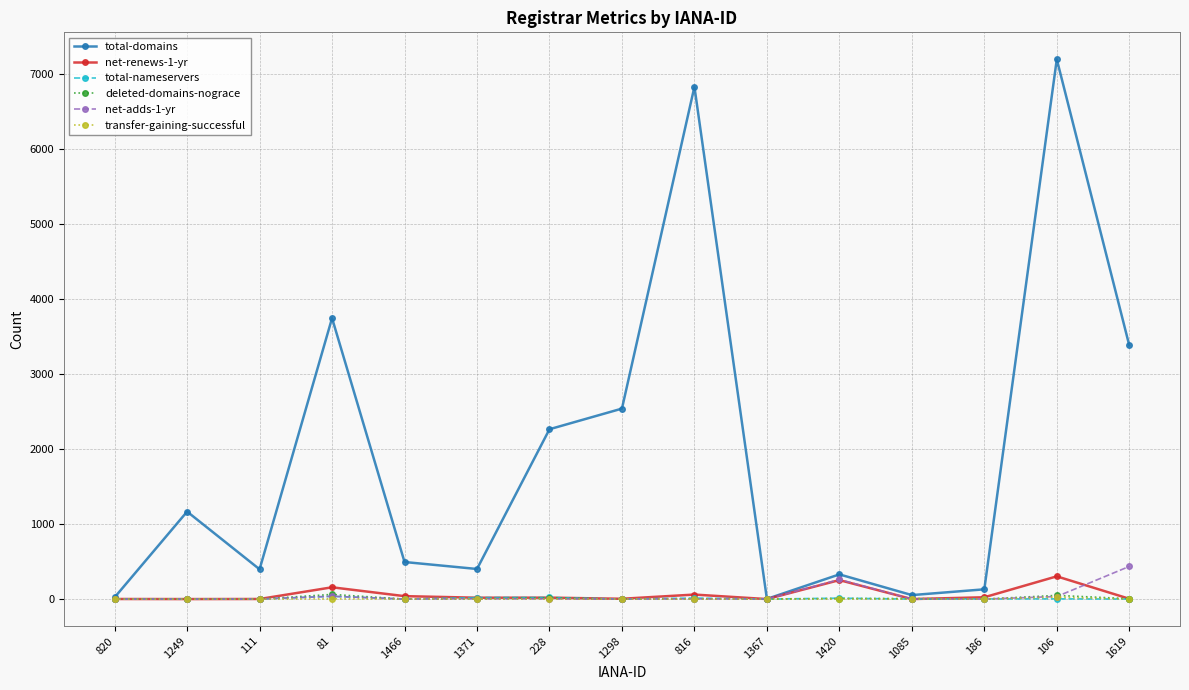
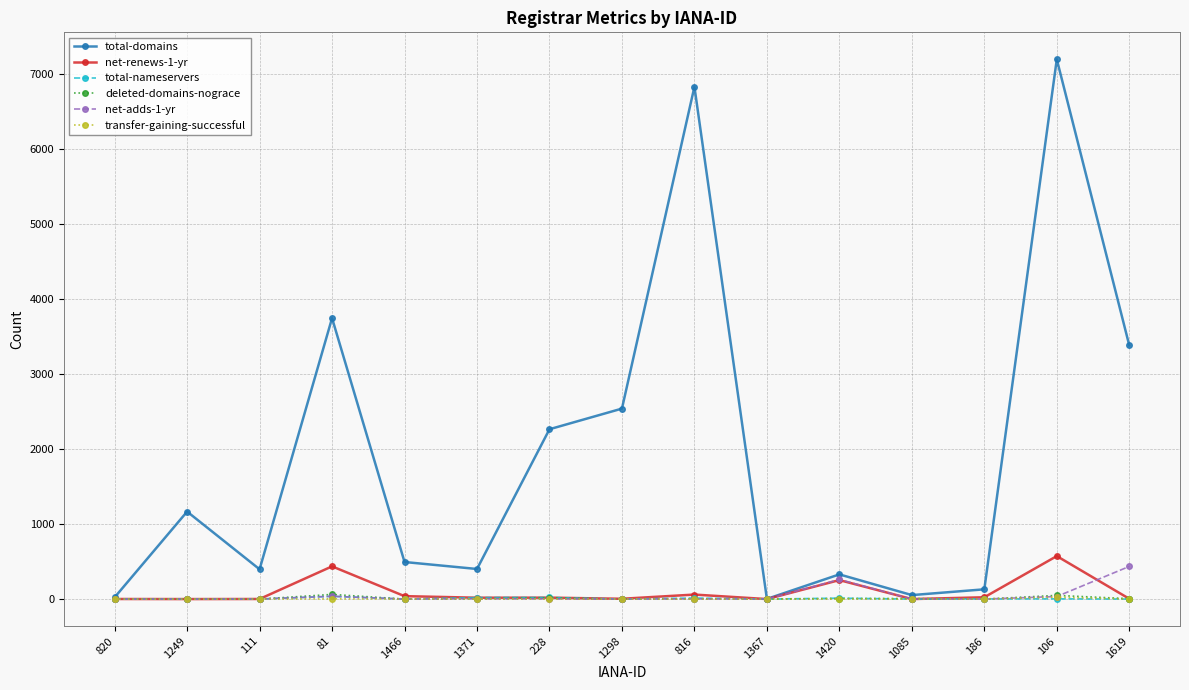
net-renews-1-yr, 81: 200 -> 400
net-renews-1-yr, 106: 300 -> 600
